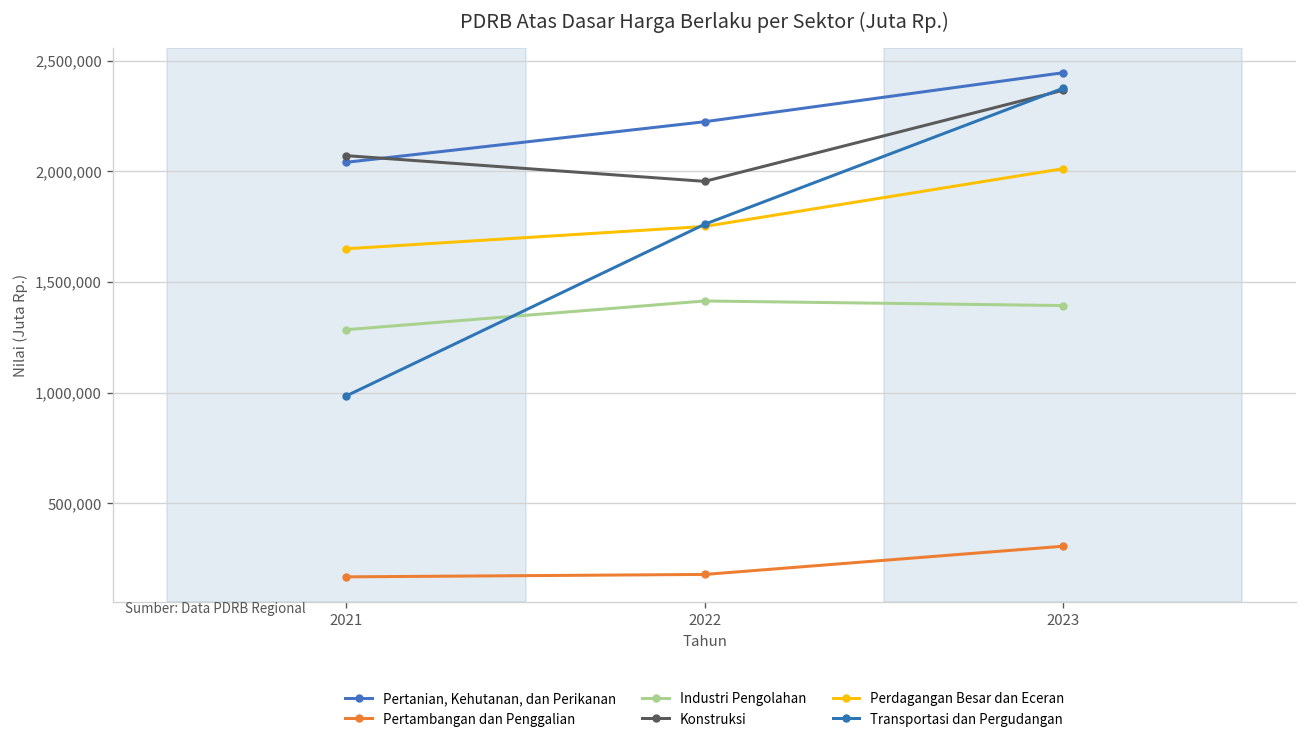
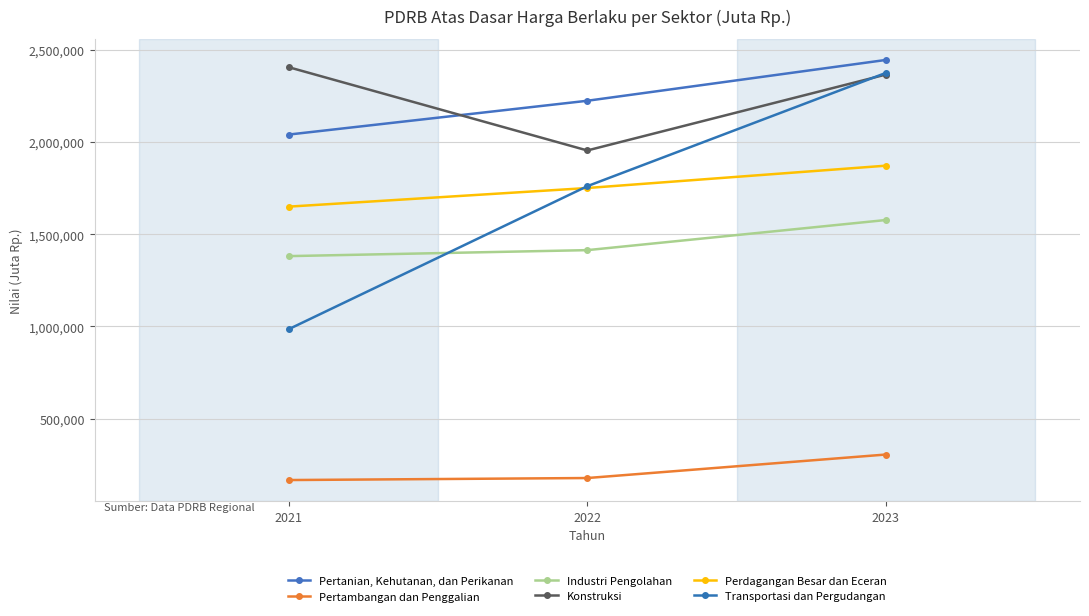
Industri Pengolahan, 2021: 1,280,000 -> 1,380,000
Konstruksi, 2021: 2,070,000 -> 2,410,000
Industri Pengolahan, 2023: 1,390,000 -> 1,580,000
Perdagangan Besar dan Eceran, 2023: 2,010,000 -> 1,870,000
